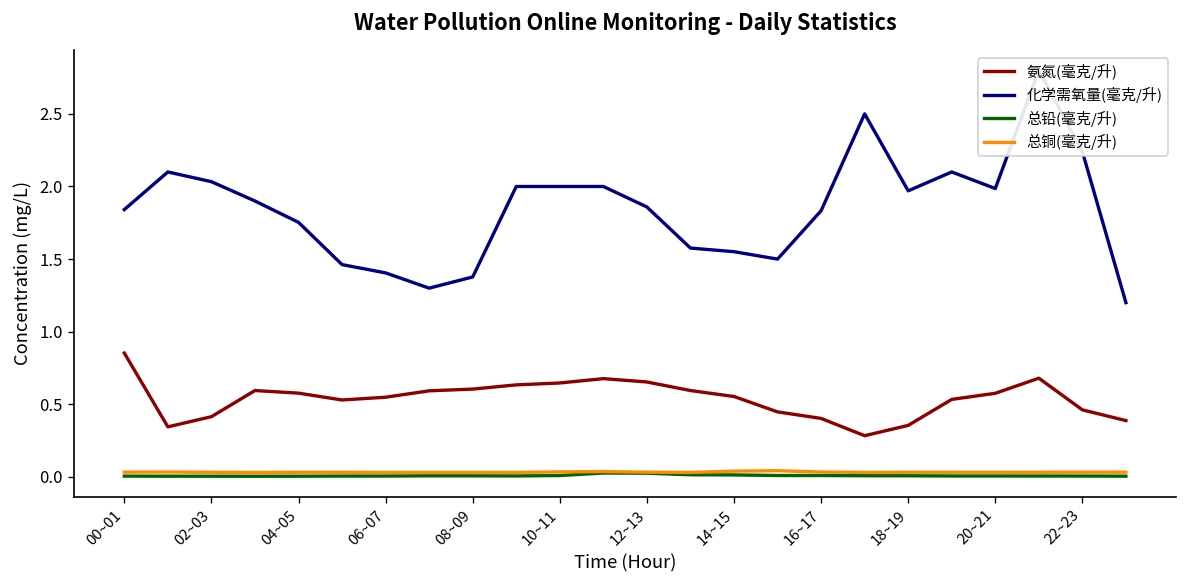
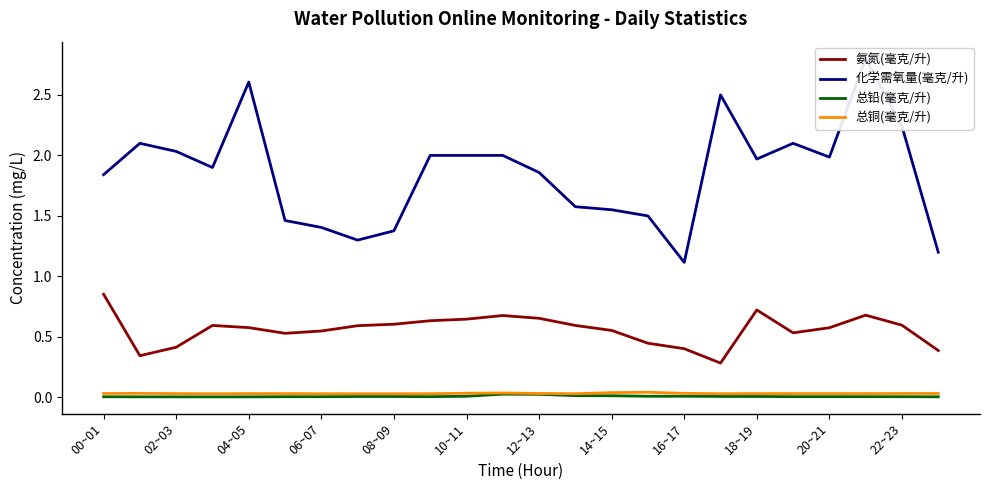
化学需氧量(毫克/升), 04~05: 1.75 -> 2.61
化学需氧量(毫克/升), 16~17: 1.83 -> 1.12
氨氮(毫克/升), 18~19: 0.36 -> 0.72
氨氮(毫克/升), 22~23: 0.46 -> 0.60
